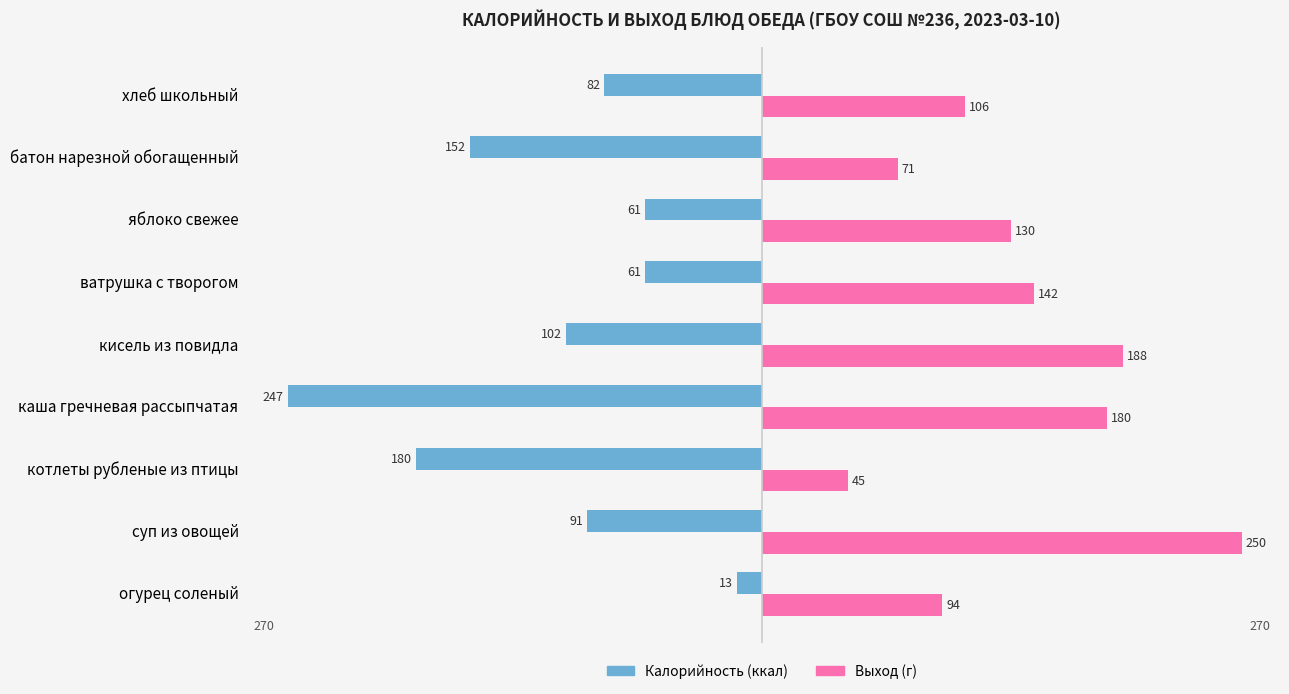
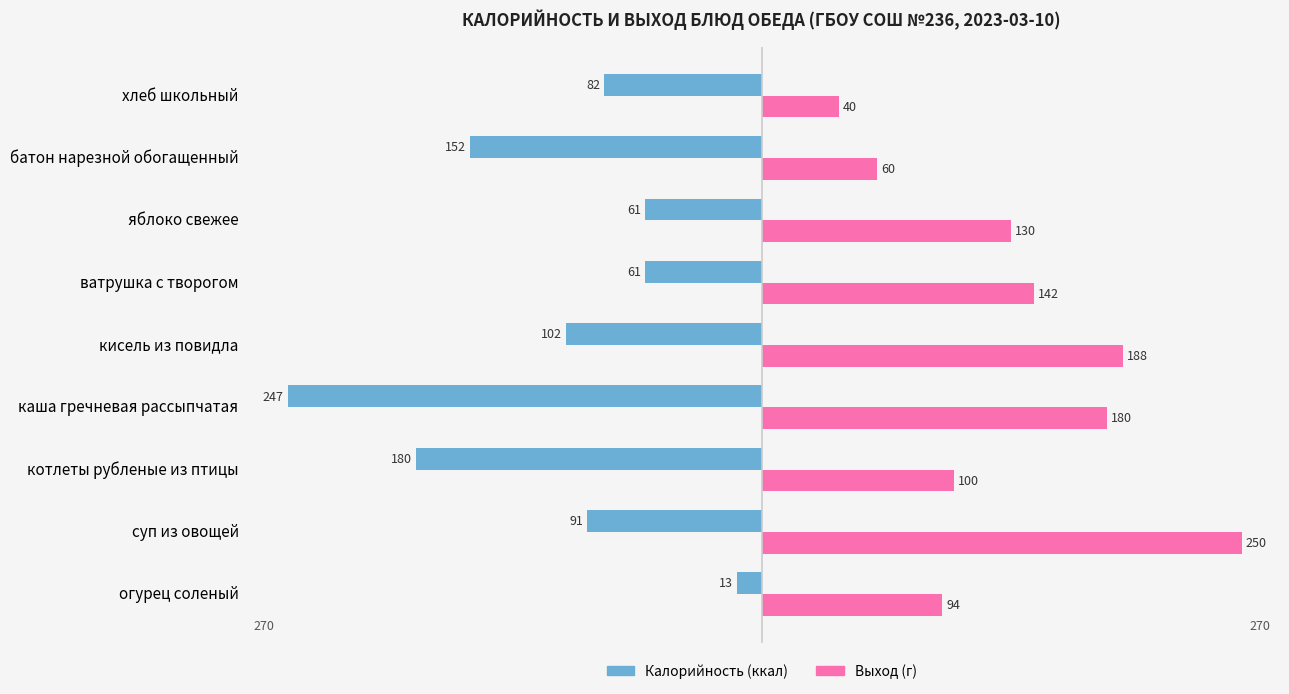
Выход (г), хлеб школьный: 106 -> 40
Выход (г), батон нарезной обогащенный: 71 -> 60
Выход (г), котлеты рубленые из птицы: 45 -> 100
